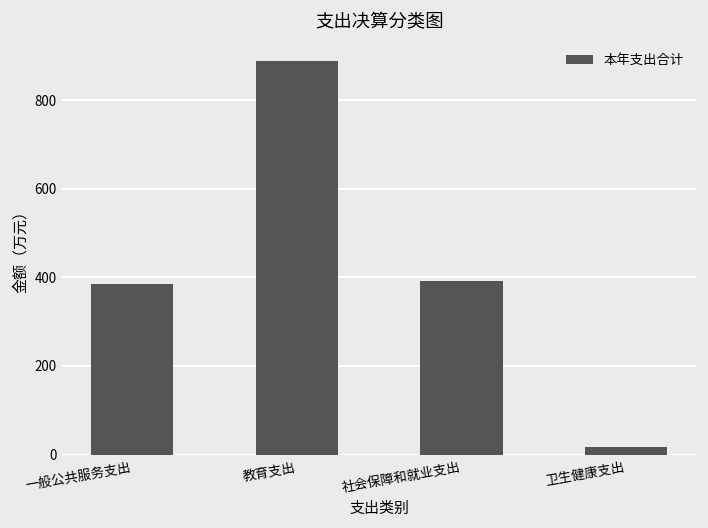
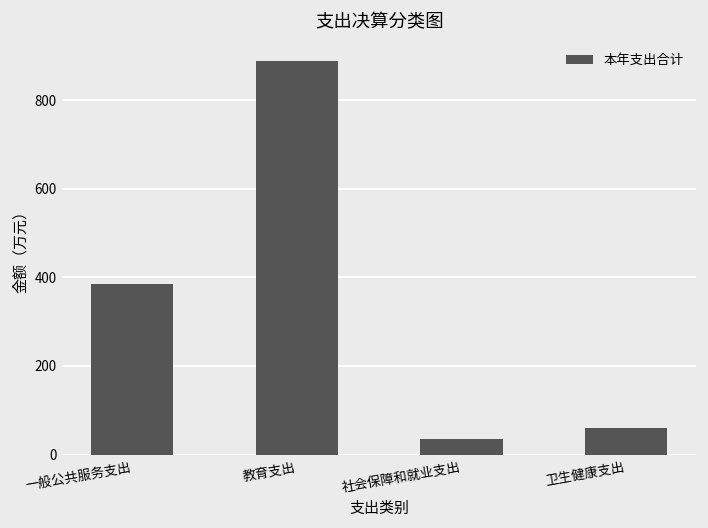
社会保障和就业支出: 390 -> 40
卫生健康支出: 20 -> 60
